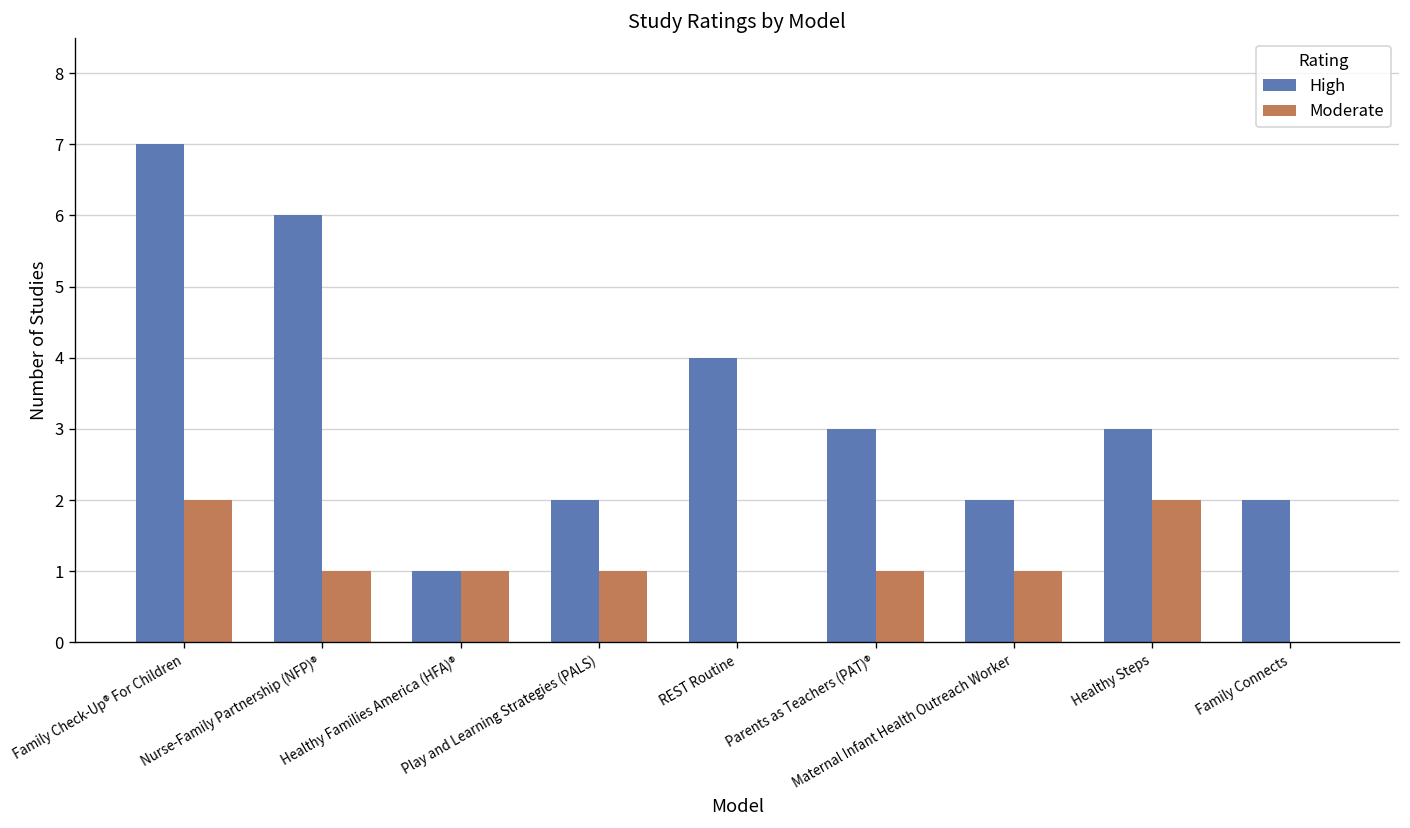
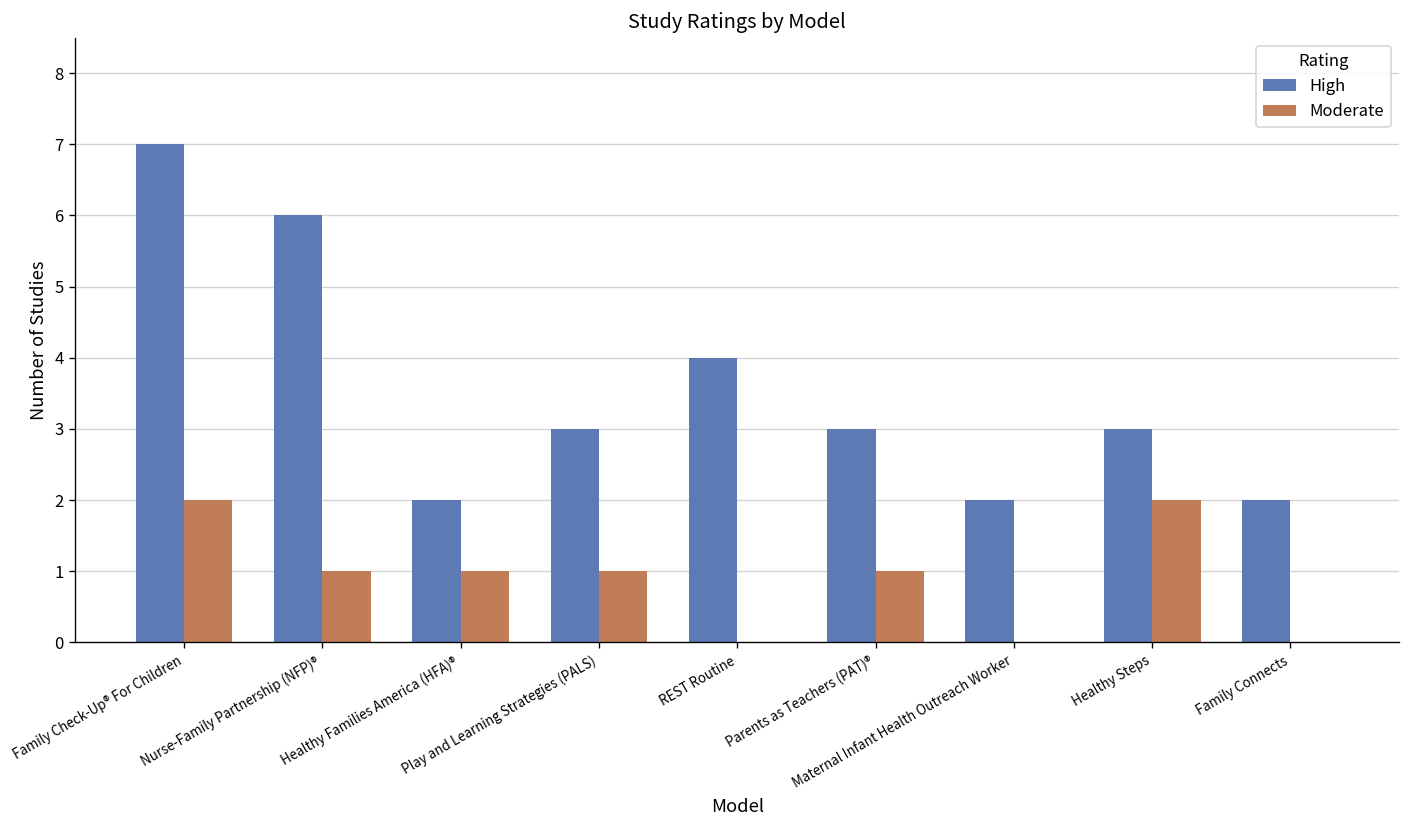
High, Healthy Families America (HFA)®: 1 -> 2
High, Play and Learning Strategies (PALS): 2 -> 3
Moderate, Maternal Infant Health Outreach Worker: 1 -> 0
